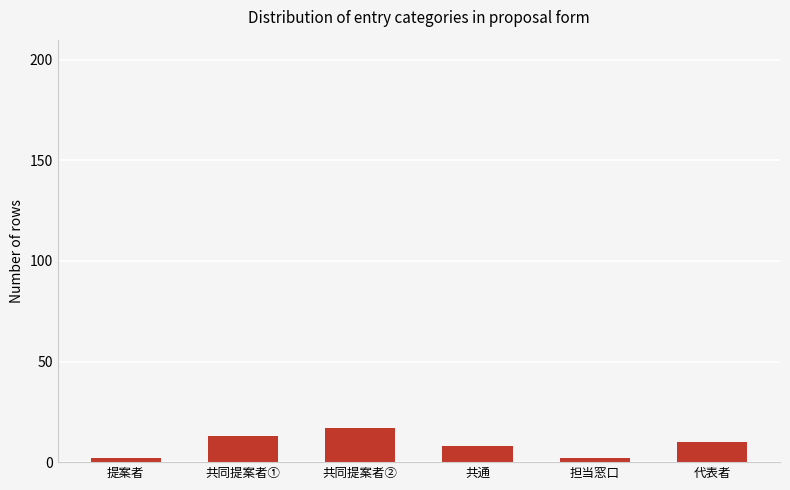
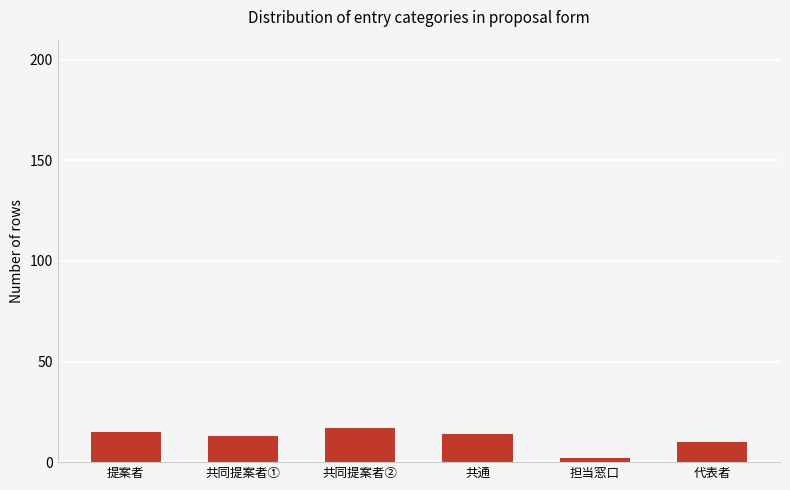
提案者: 2 -> 15
共通: 8 -> 14
